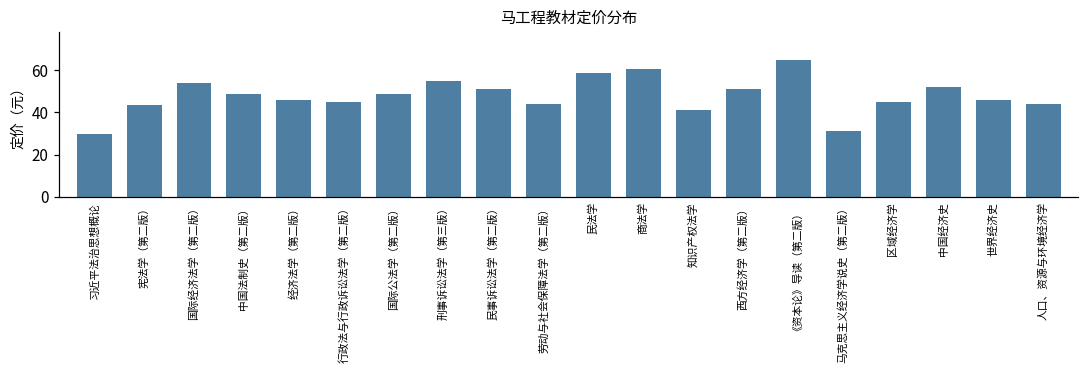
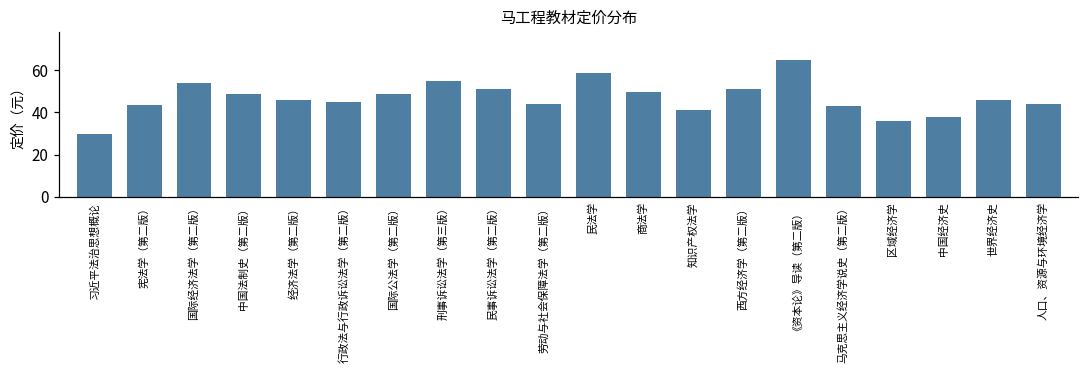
商法学: 61 -> 50
马克思主义经济学说史（第二版）: 31 -> 43
区域经济学: 45 -> 36
中国经济史: 52 -> 38
